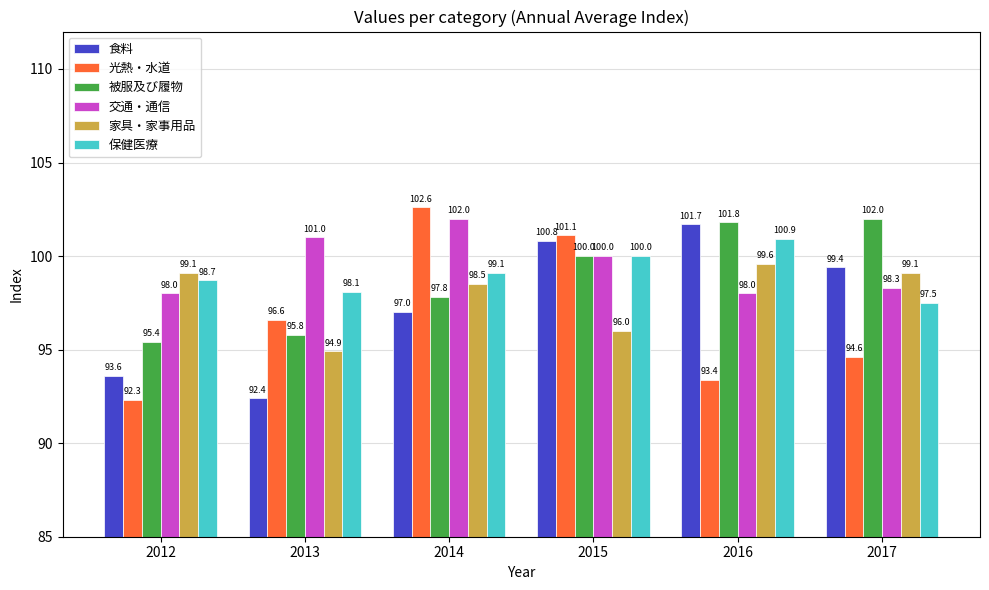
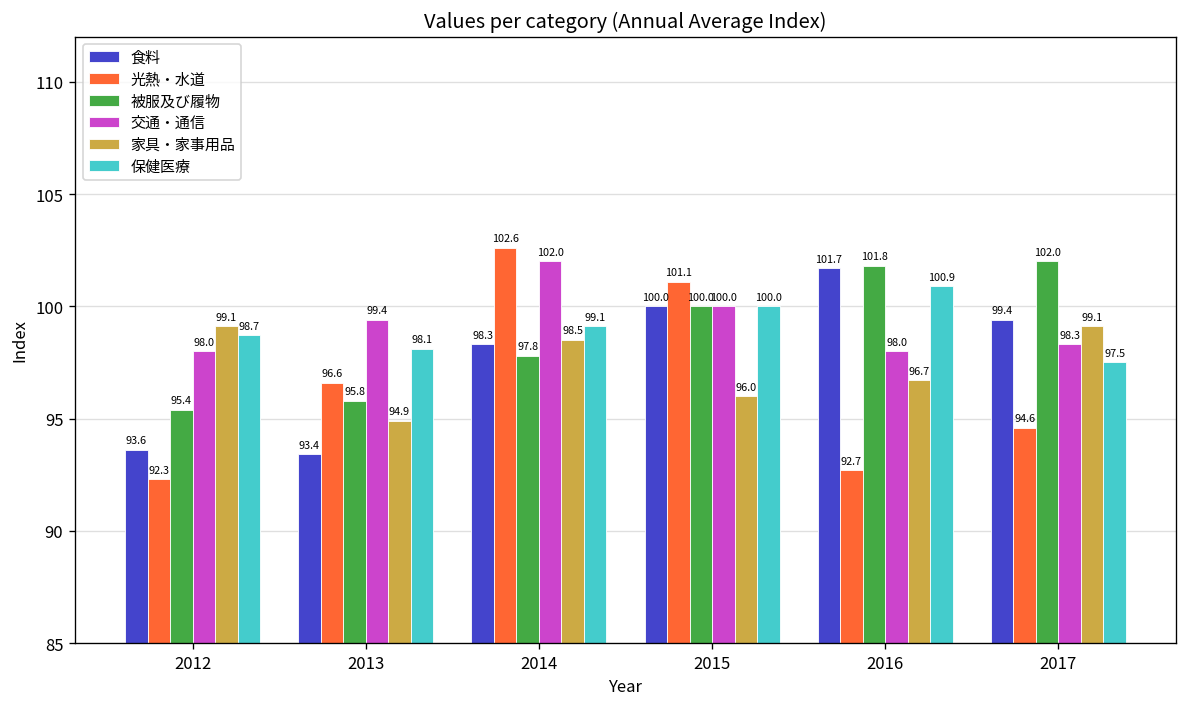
食料, 2013: 92.4 -> 93.4
交通・通信, 2013: 101.0 -> 99.4
食料, 2014: 97.0 -> 98.3
食料, 2015: 100.8 -> 100.0
光熱・水道, 2016: 93.4 -> 92.7
家具・家事用品, 2016: 99.6 -> 96.7
